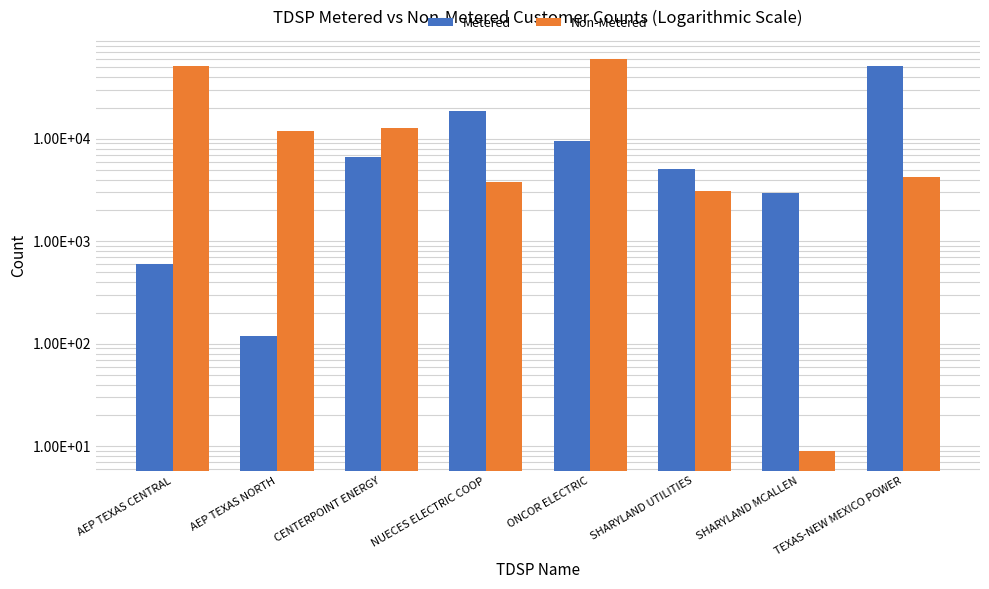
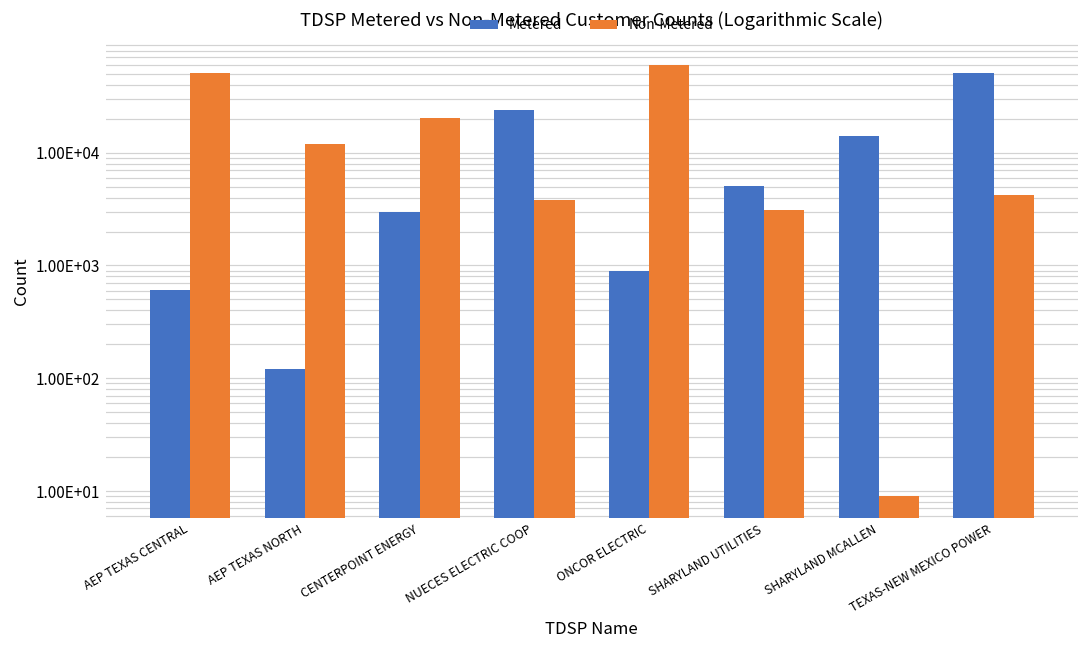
Metered, CENTERPOINT ENERGY: 7000 -> 3000
Non-Metered, CENTERPOINT ENERGY: 13000 -> 20000
Metered, NUECES ELECTRIC COOP: 19000 -> 24000
Metered, ONCOR ELECTRIC: 10000 -> 900
Metered, SHARYLAND MCALLEN: 3000 -> 14000
